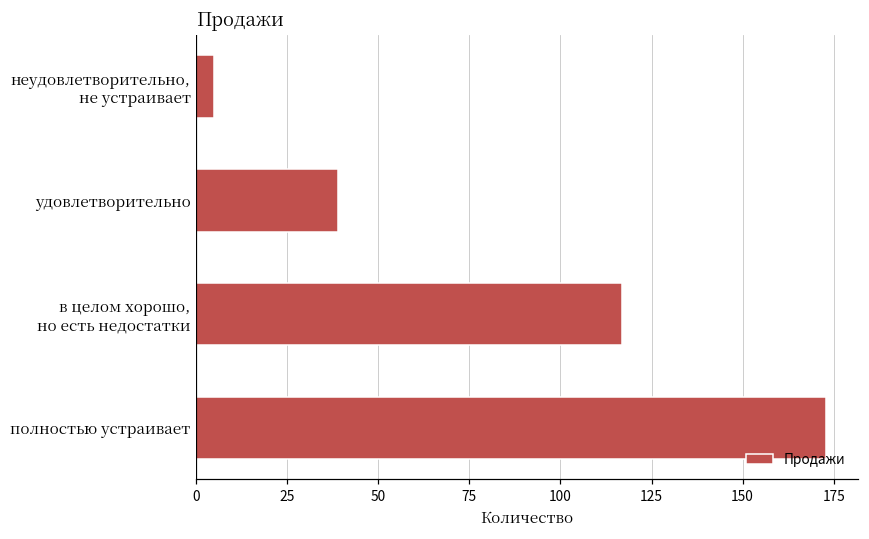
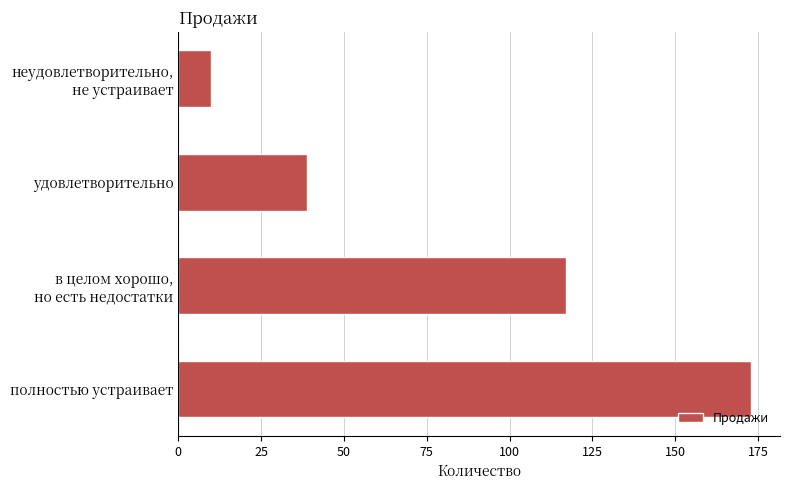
неудовлетворительно, не устраивает: 5 -> 10
